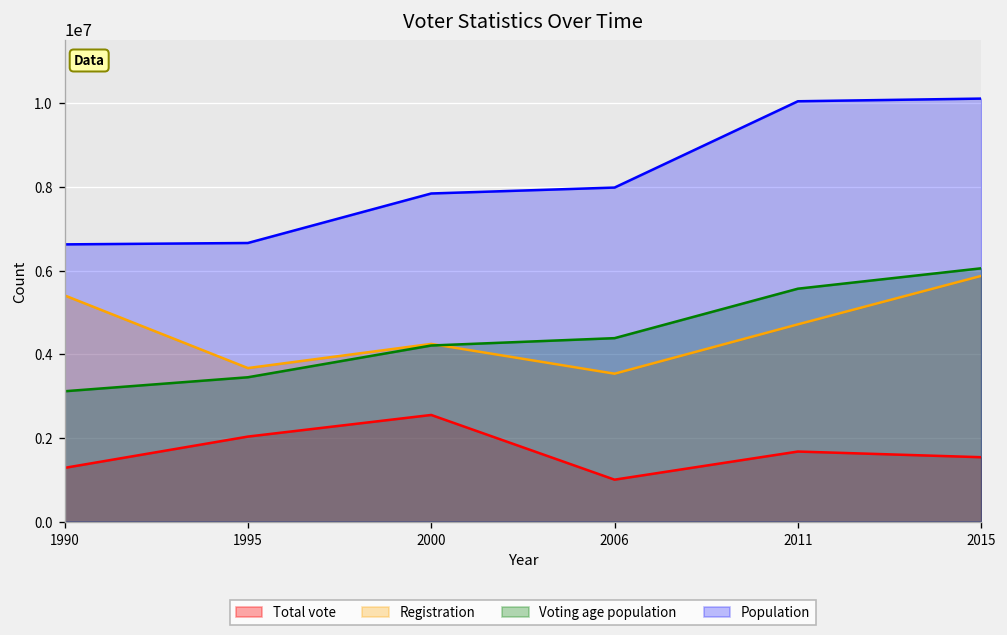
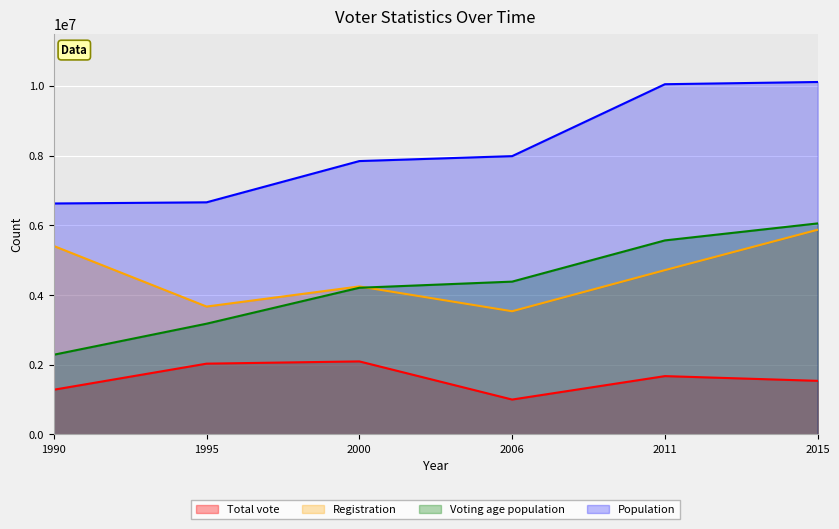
Voting age population, 1990: 3100000 -> 2300000
Voting age population, 1995: 3400000 -> 3200000
Total vote, 2000: 2500000 -> 2100000
